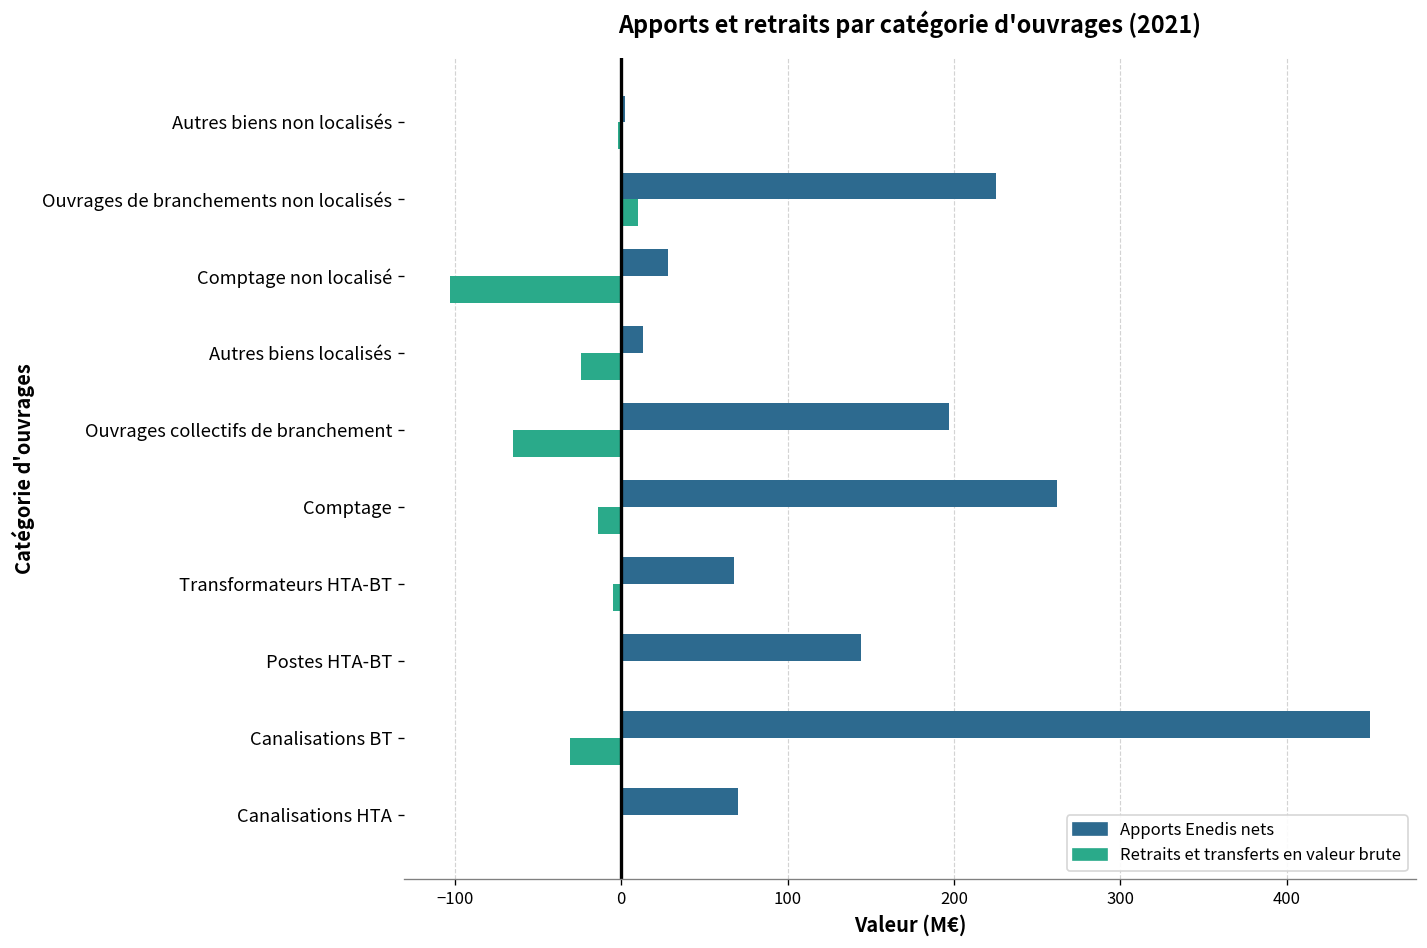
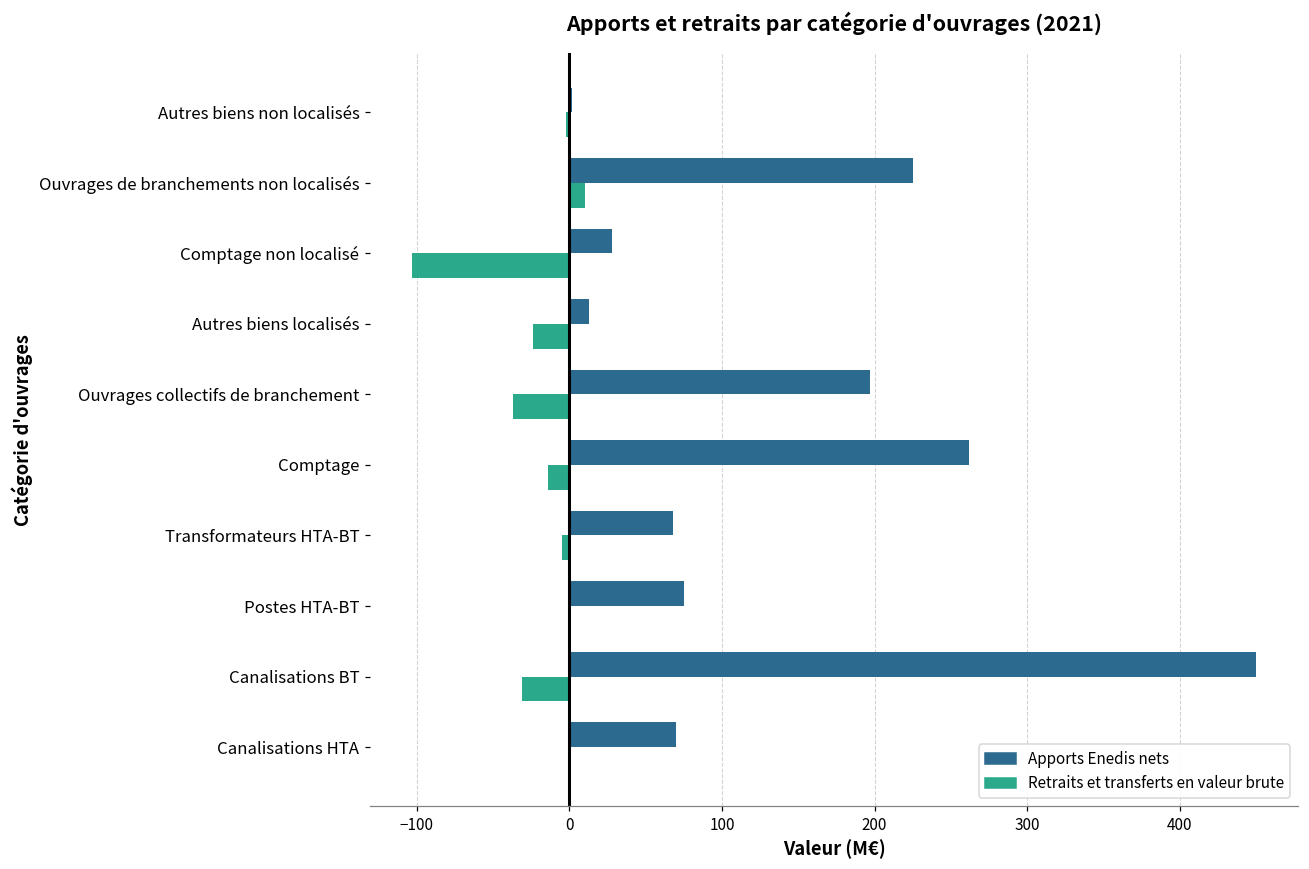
Retraits et transferts en valeur brute, Ouvrages collectifs de branchement: -65 -> -37
Apports Enedis nets, Postes HTA-BT: 144 -> 75
